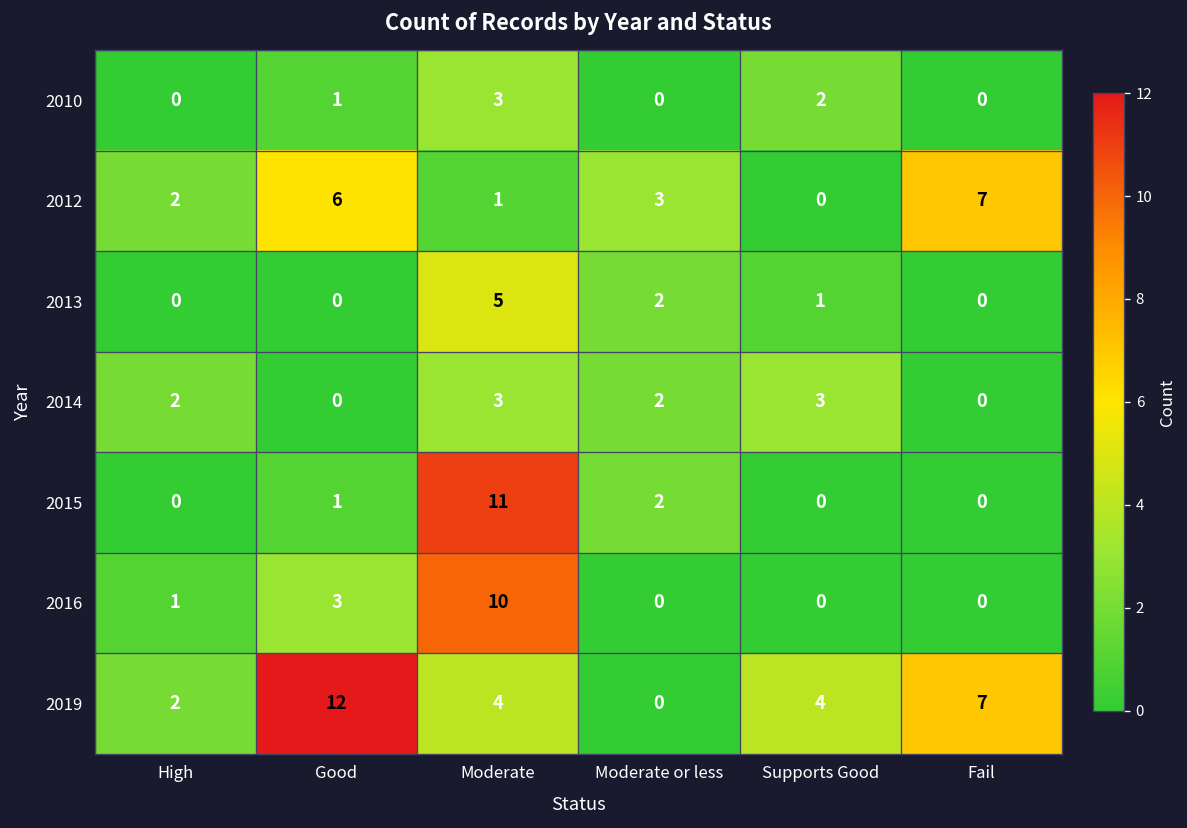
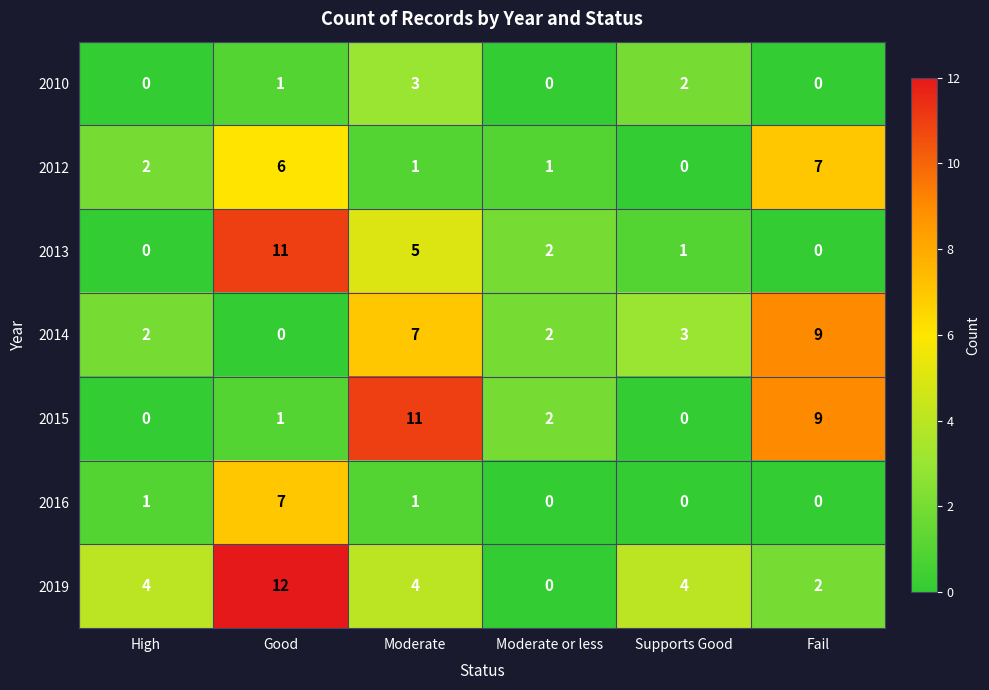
2012, Moderate or less: 3 -> 1
2013, Good: 0 -> 11
2014, Moderate: 3 -> 7
2014, Fail: 0 -> 9
2015, Fail: 0 -> 9
2016, Good: 3 -> 7
2016, Moderate: 10 -> 1
2019, High: 2 -> 4
2019, Fail: 7 -> 2
